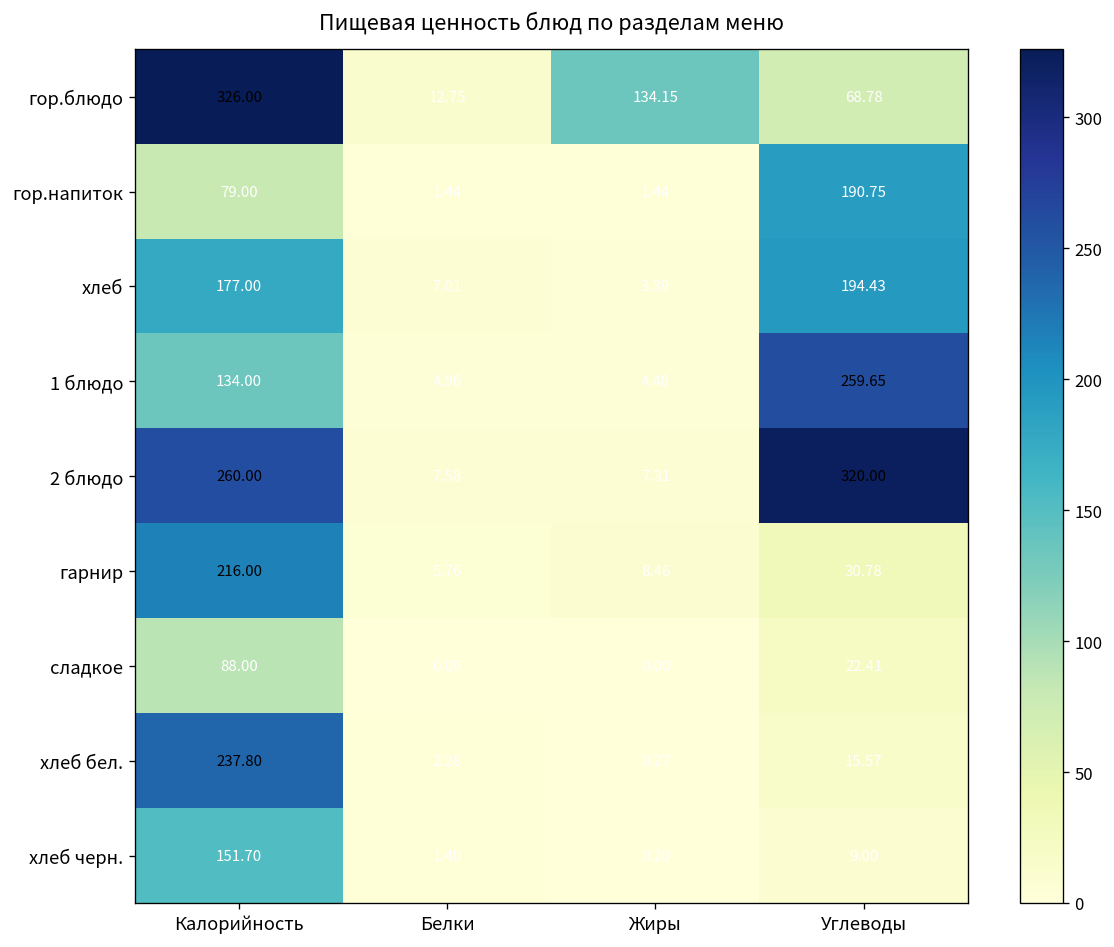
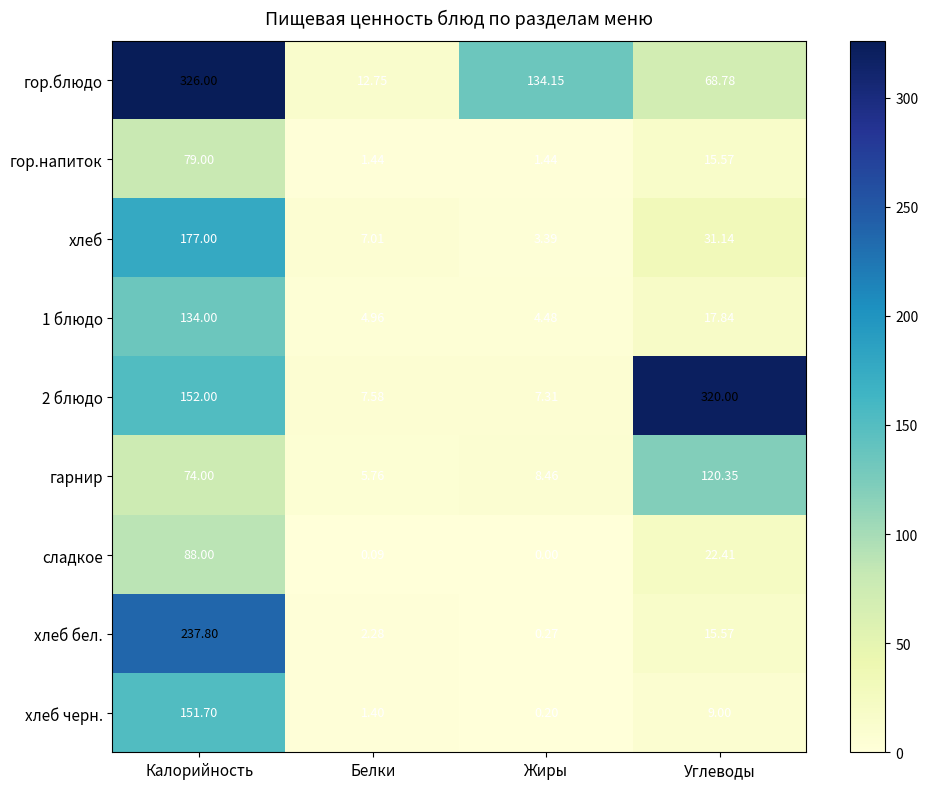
гор.напиток, Углеводы: 190.75 -> 15.57
хлеб, Углеводы: 194.43 -> 31.14
1 блюдо, Углеводы: 259.65 -> 17.84
2 блюдо, Калорийность: 260.00 -> 152.00
гарнир, Калорийность: 216.00 -> 74.00
гарнир, Углеводы: 30.78 -> 120.35
